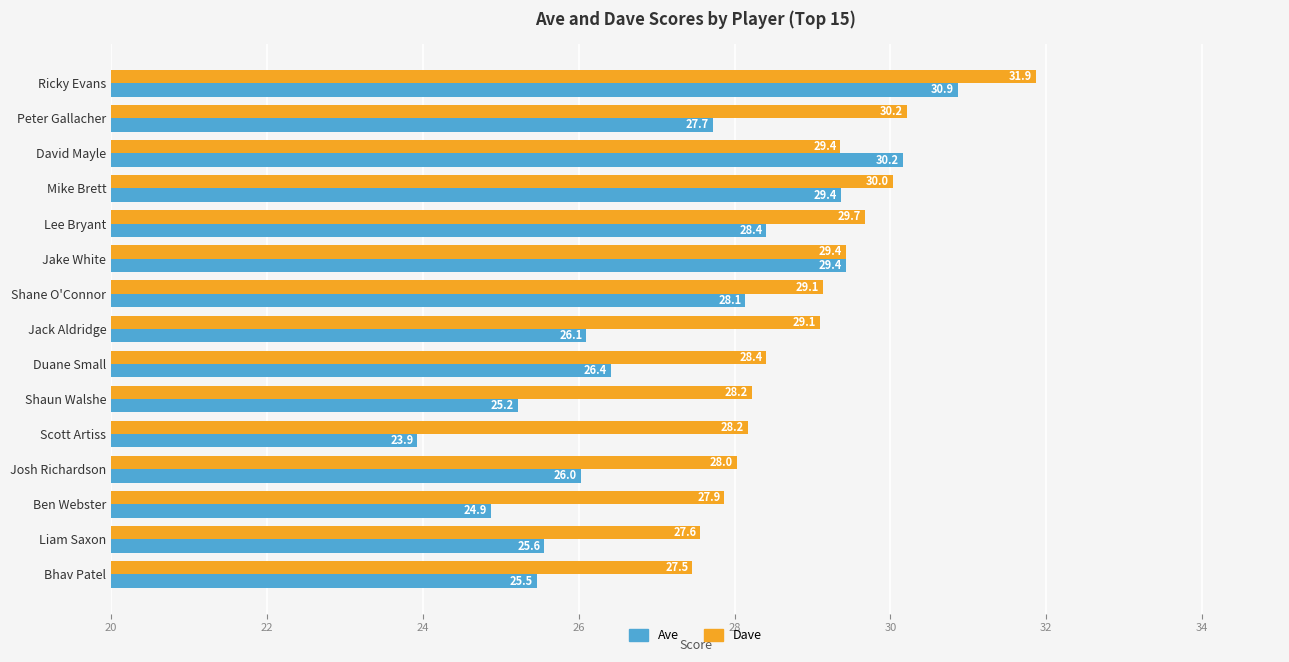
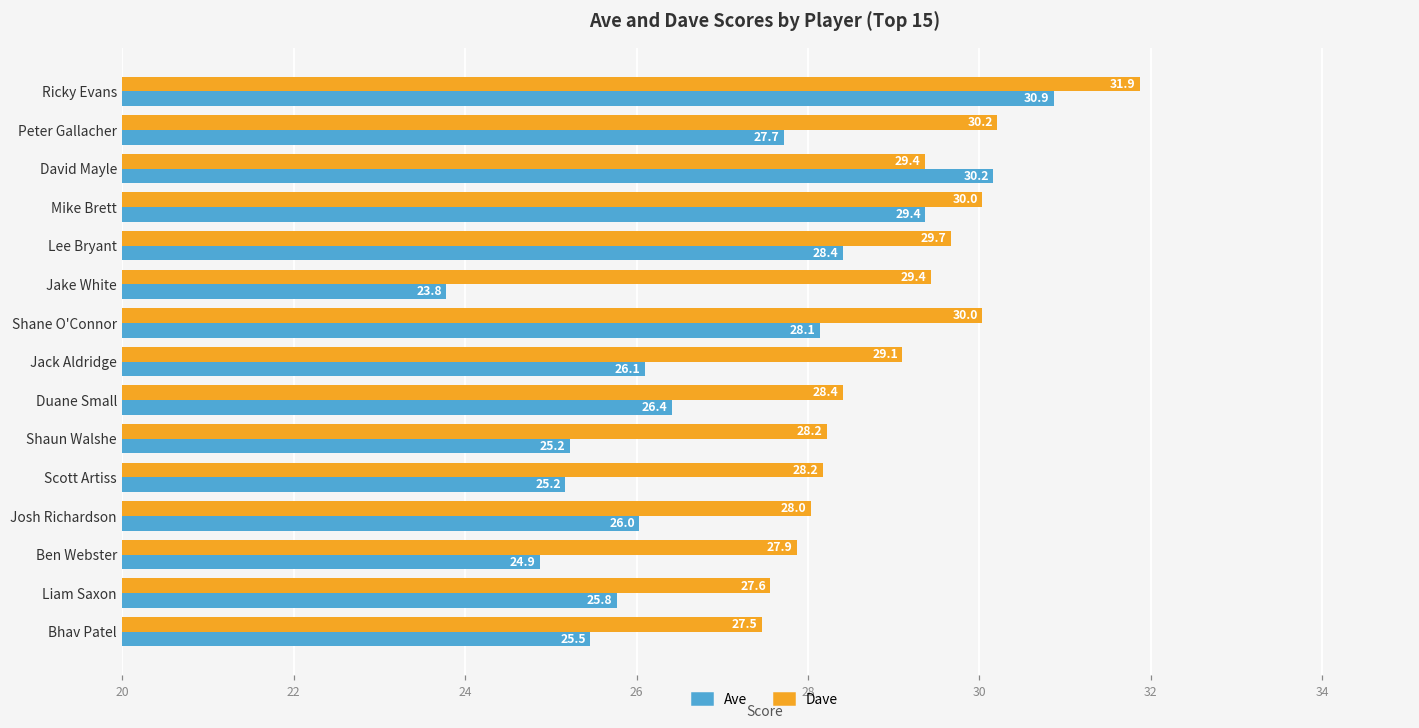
Ave, Jake White: 29.4 -> 23.8
Dave, Shane O'Connor: 29.1 -> 30.0
Ave, Scott Artiss: 23.9 -> 25.2
Ave, Liam Saxon: 25.6 -> 25.8
